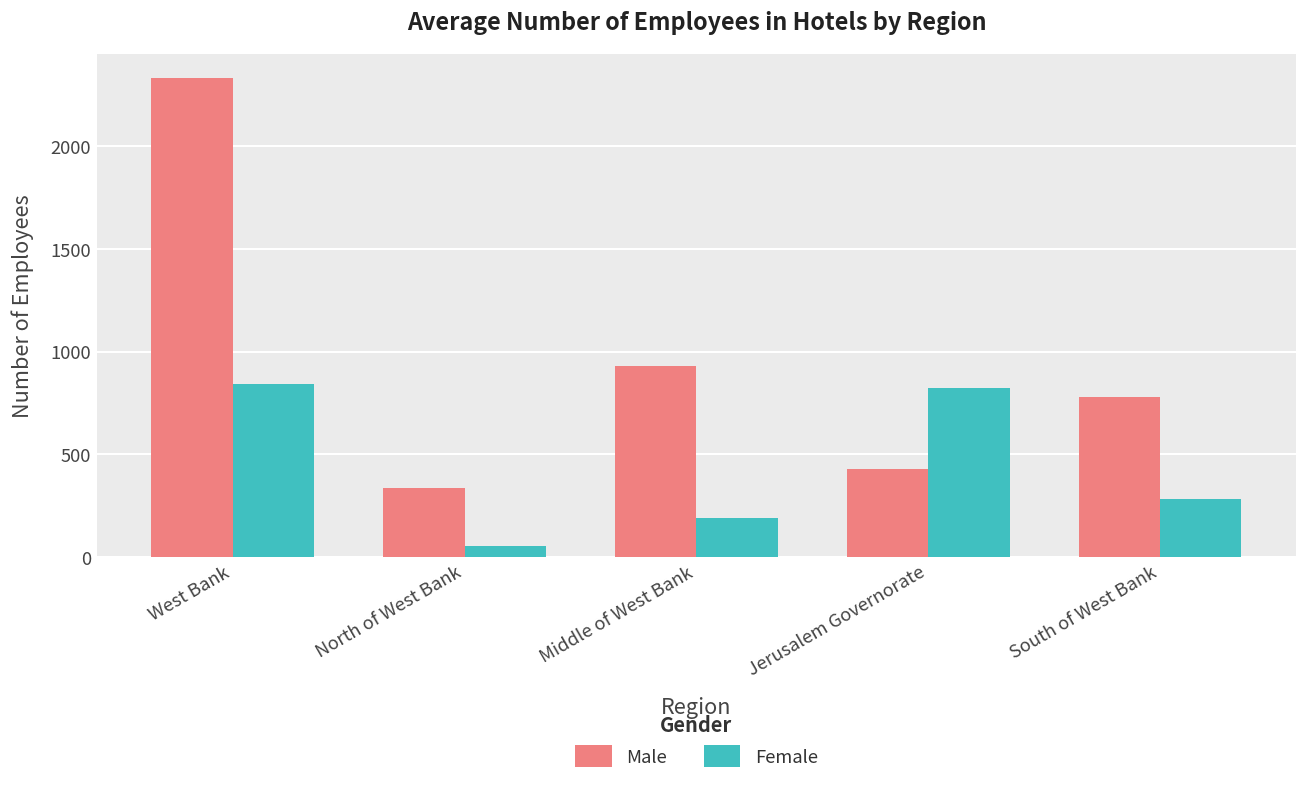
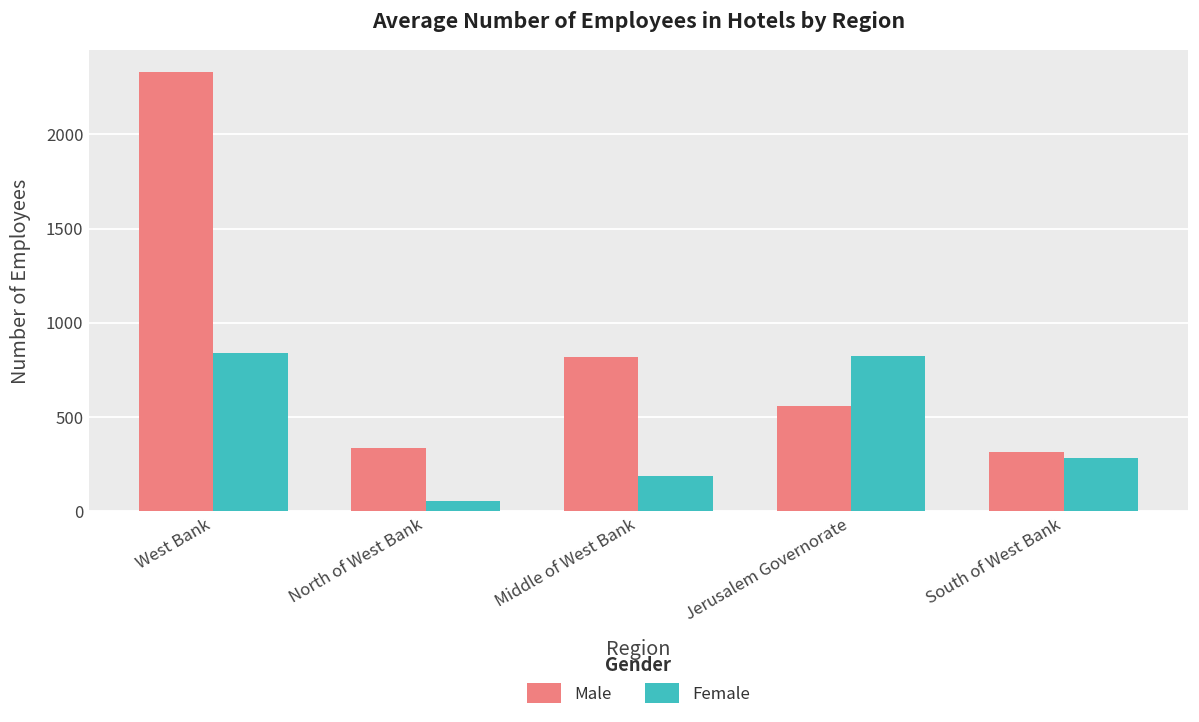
Male, Middle of West Bank: 930 -> 820
Male, Jerusalem Governorate: 430 -> 560
Male, South of West Bank: 780 -> 320
